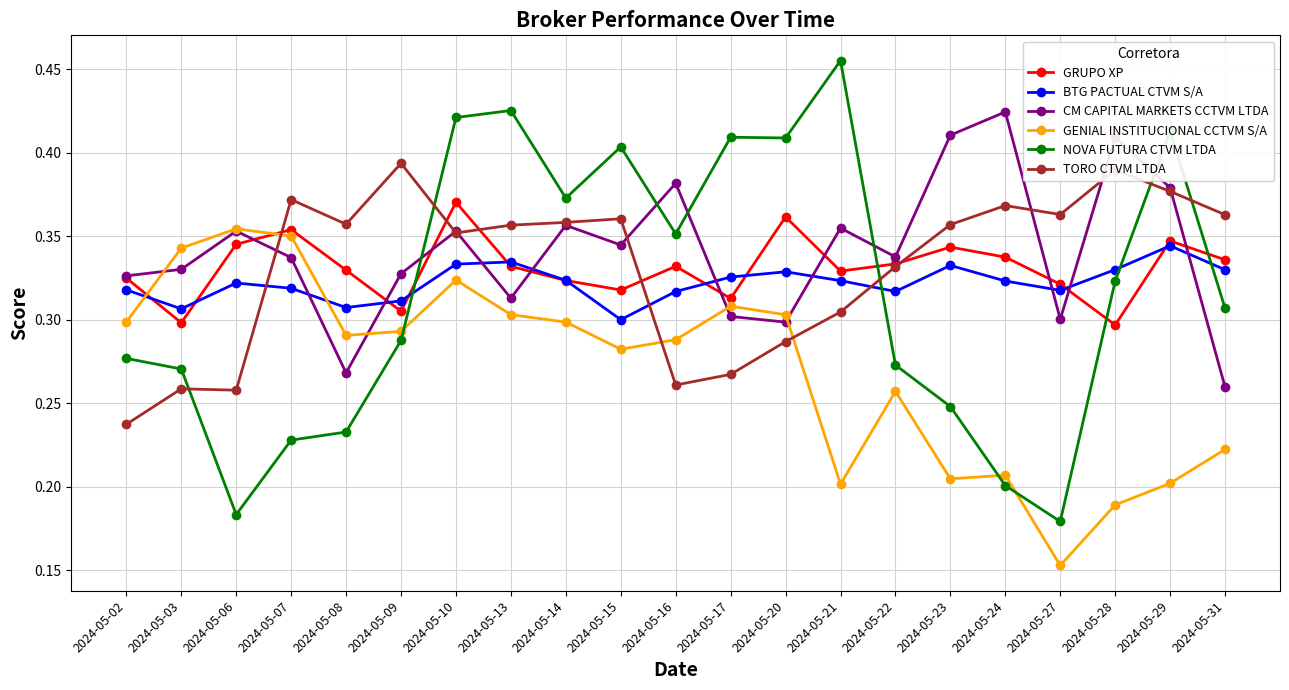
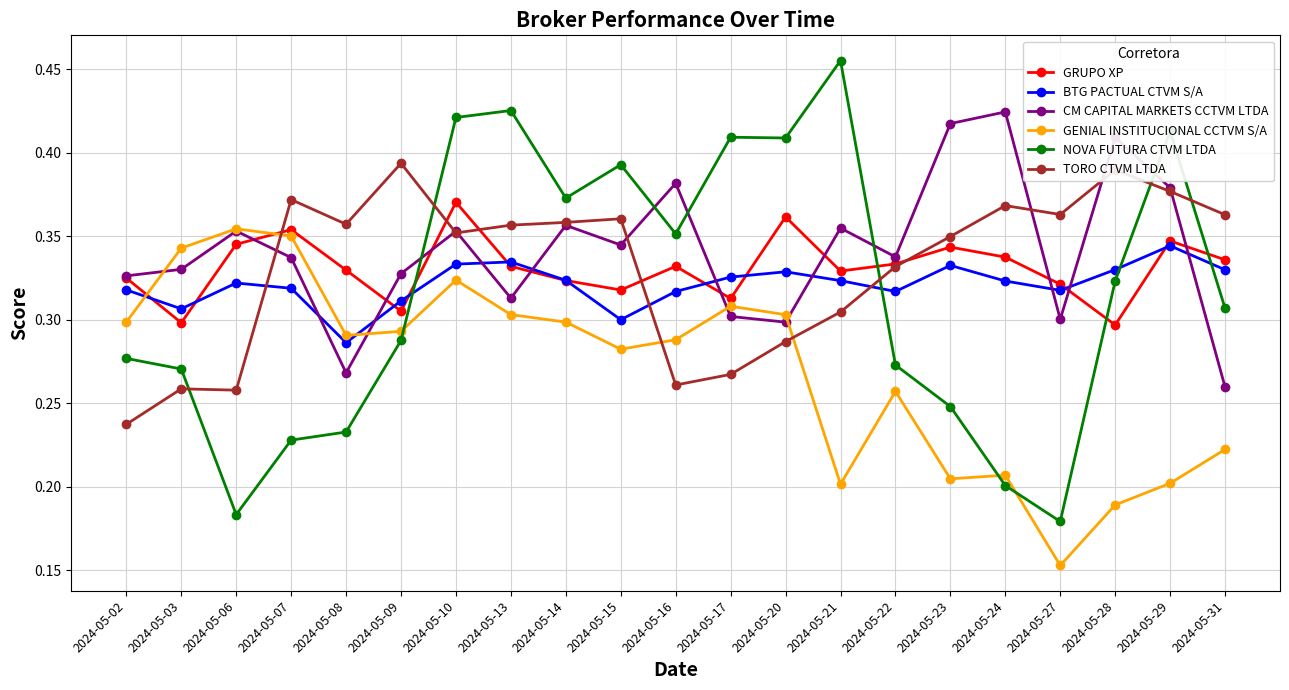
BTG PACTUAL CTVM S/A, 2024-05-08: 0.307 -> 0.286
NOVA FUTURA CTVM LTDA, 2024-05-15: 0.404 -> 0.393
CM CAPITAL MARKETS CCTVM LTDA, 2024-05-23: 0.411 -> 0.418
TORO CTVM LTDA, 2024-05-23: 0.357 -> 0.350
